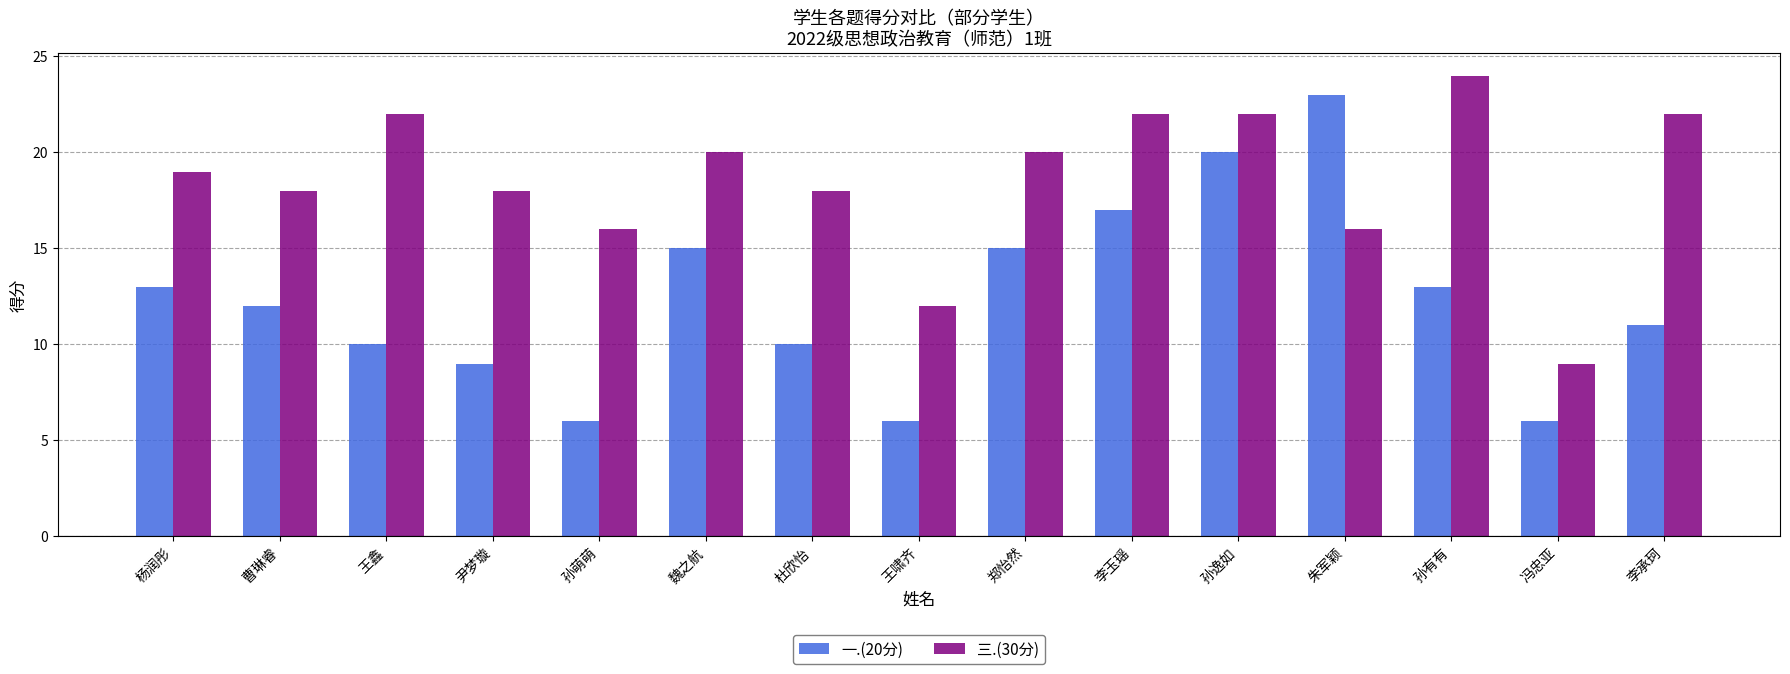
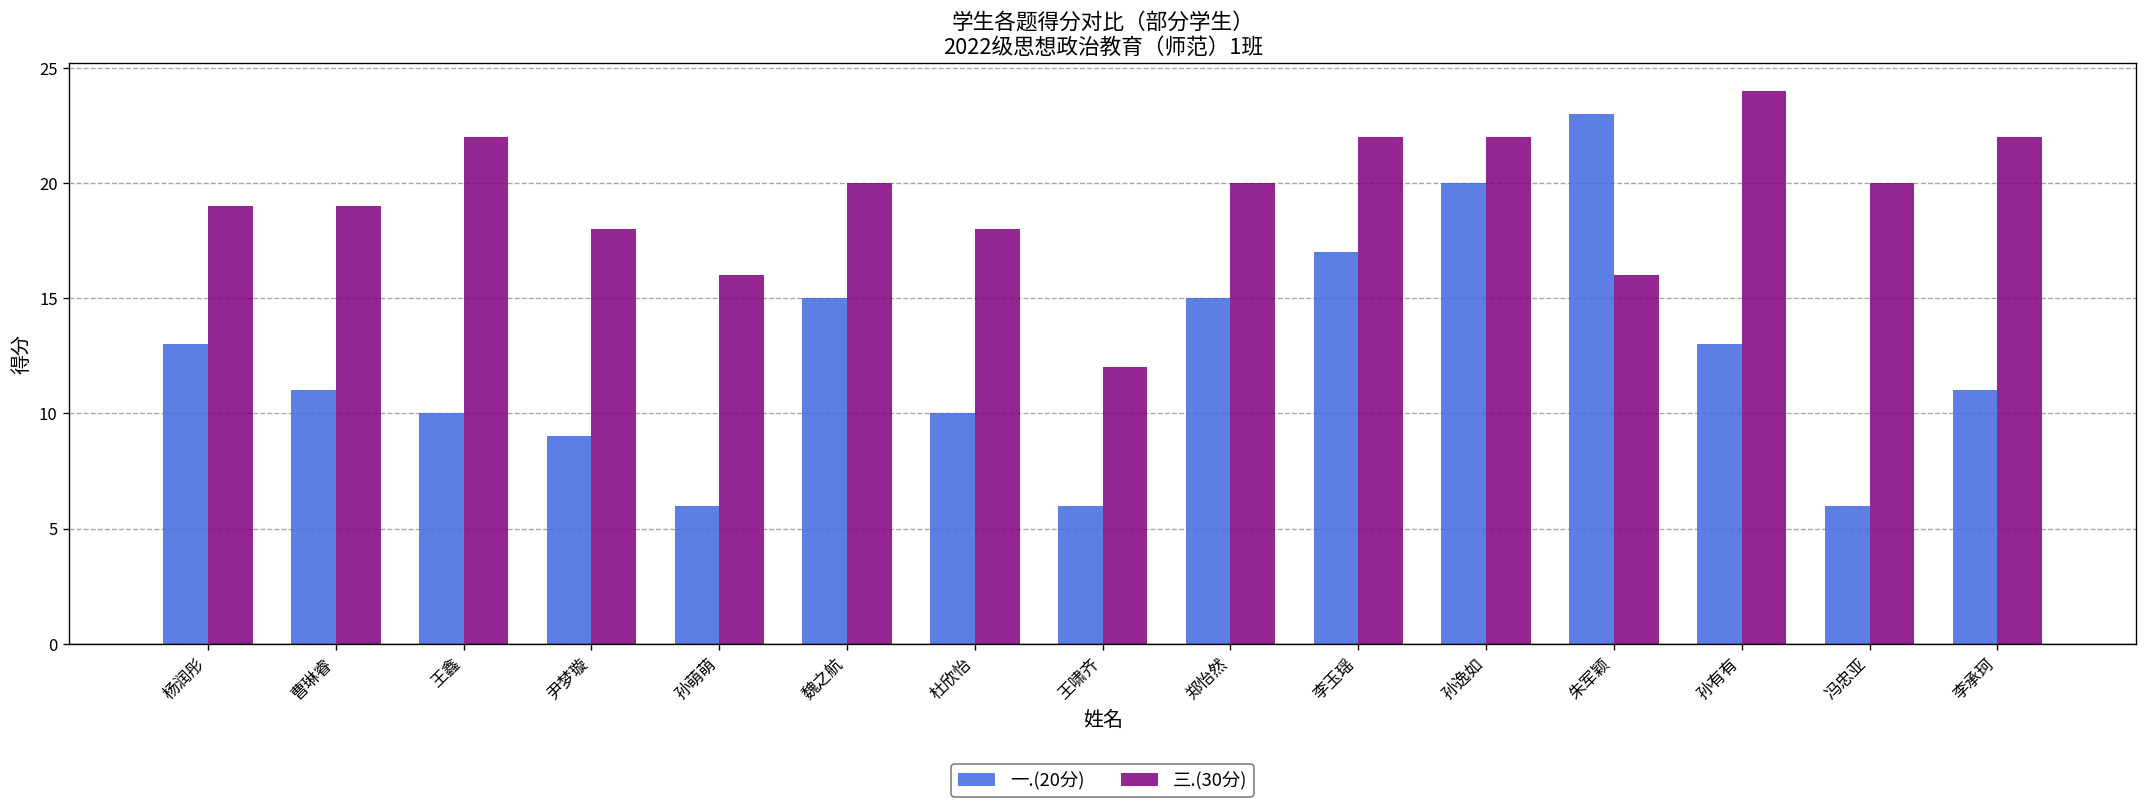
一.(20分), 曹琳睿: 12 -> 11
三.(30分), 曹琳睿: 18 -> 19
三.(30分), 冯忠亚: 9 -> 20
